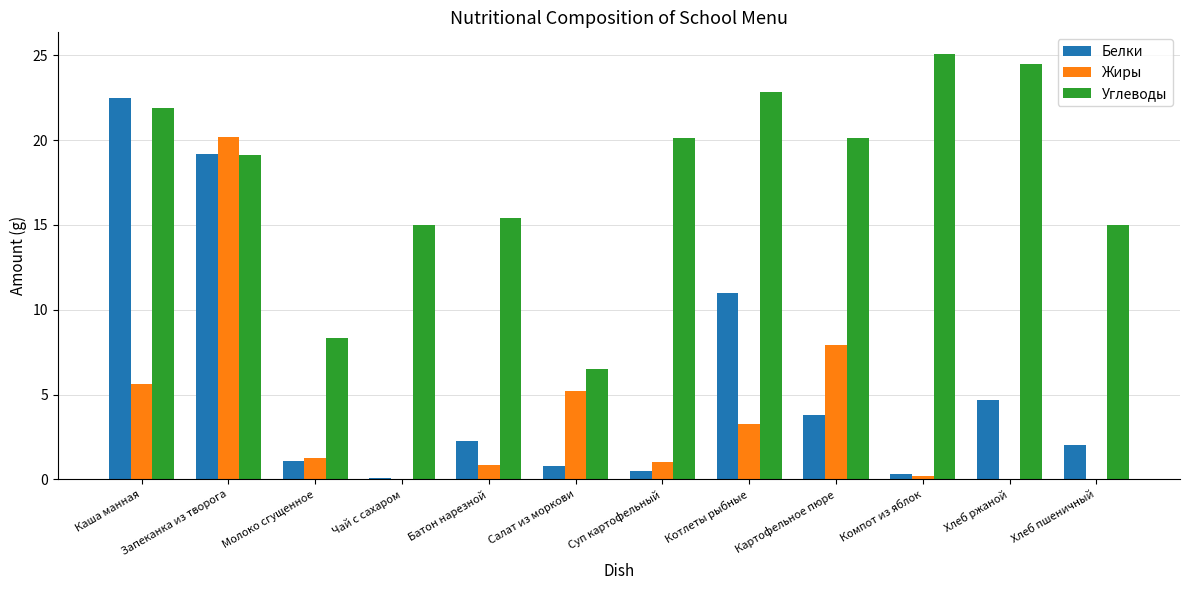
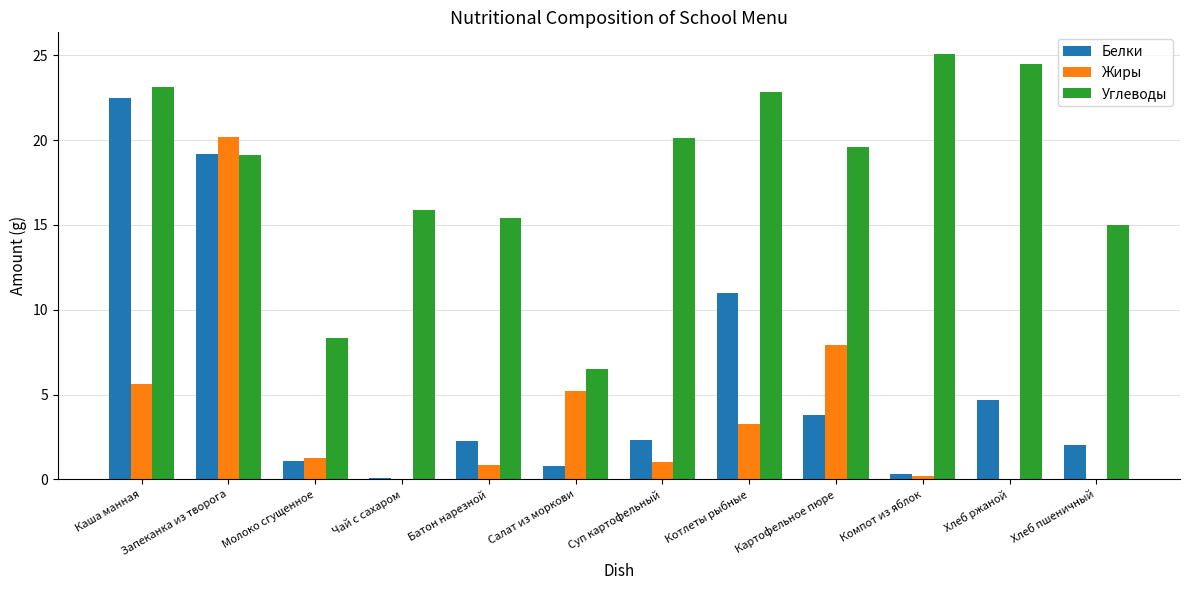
Углеводы, Каша манная: 21.9 -> 23.2
Углеводы, Чай с сахаром: 15.0 -> 15.9
Белки, Суп картофельный: 0.5 -> 2.3
Углеводы, Картофельное пюре: 20.2 -> 19.6
